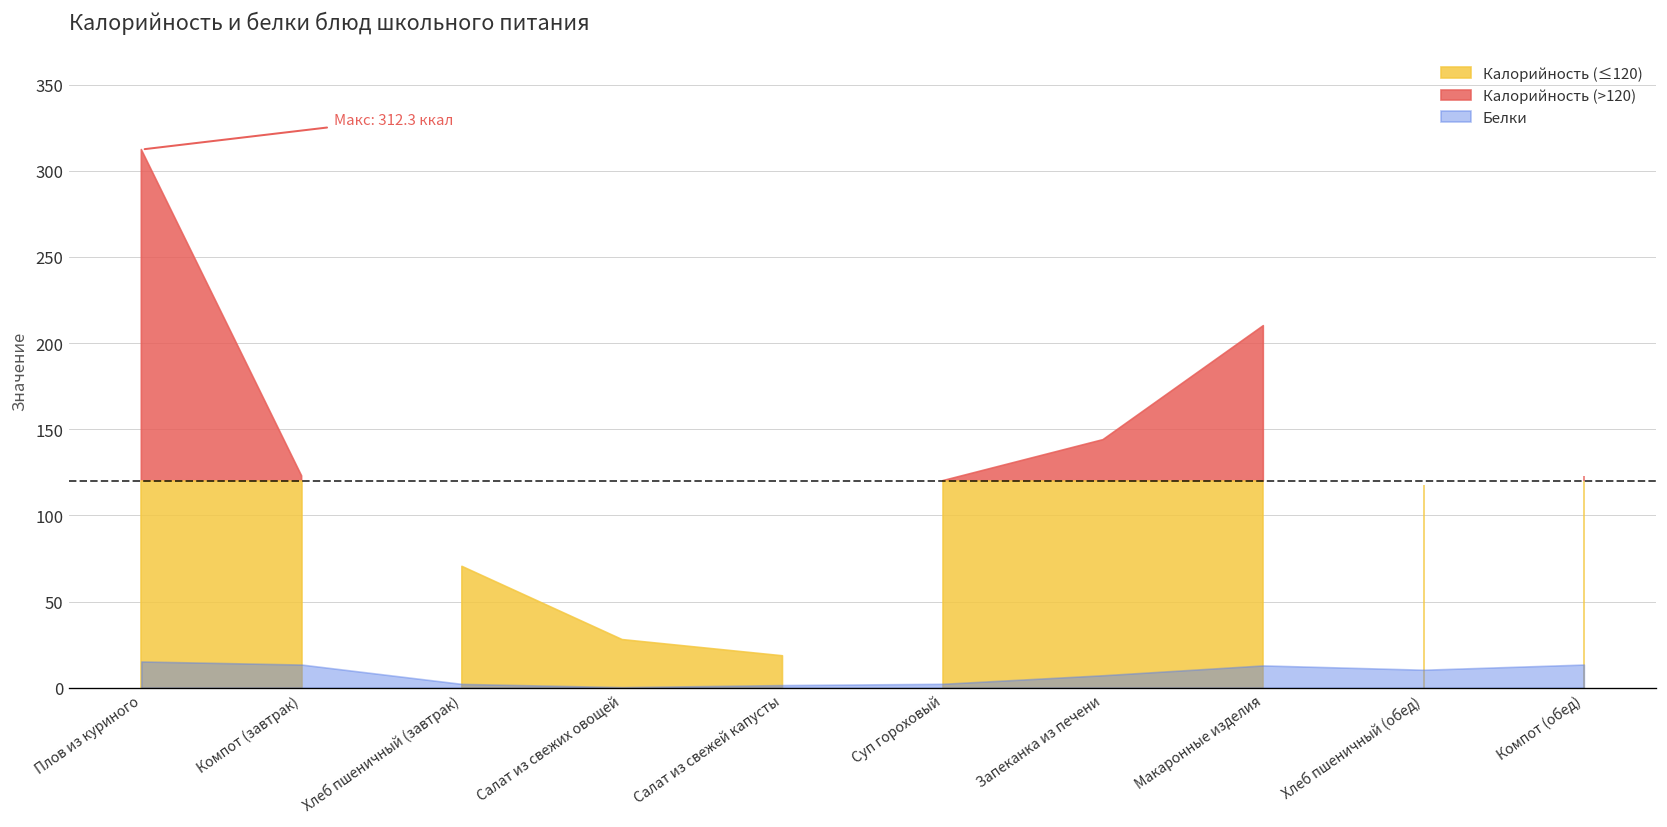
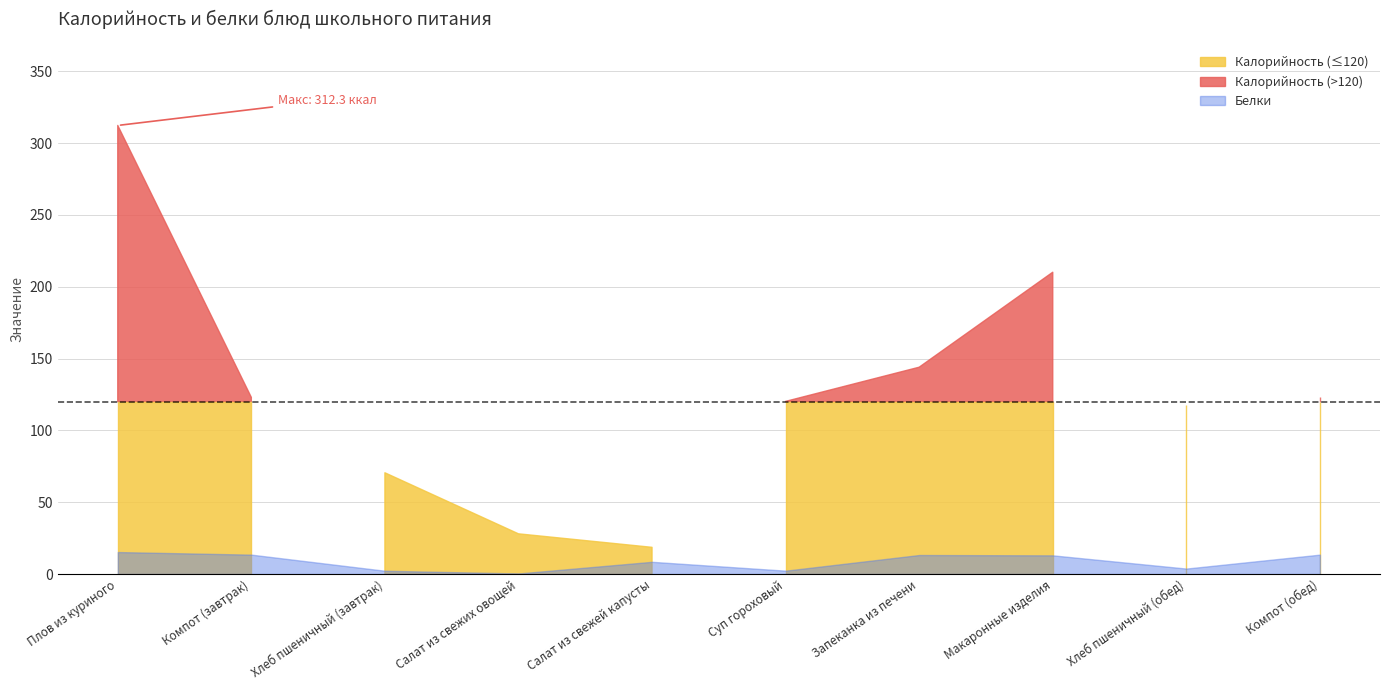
Салат из свежей капусты: 2 -> 9
Запеканка из печени: 7 -> 13
Хлеб пшеничный (обед): 11 -> 4
